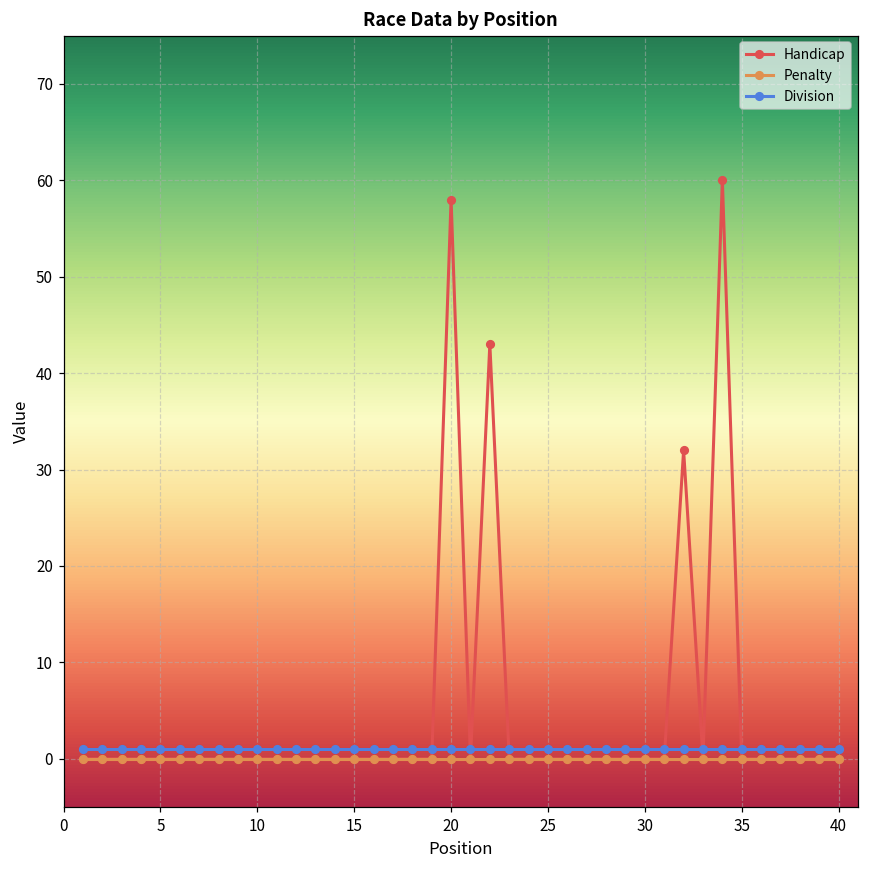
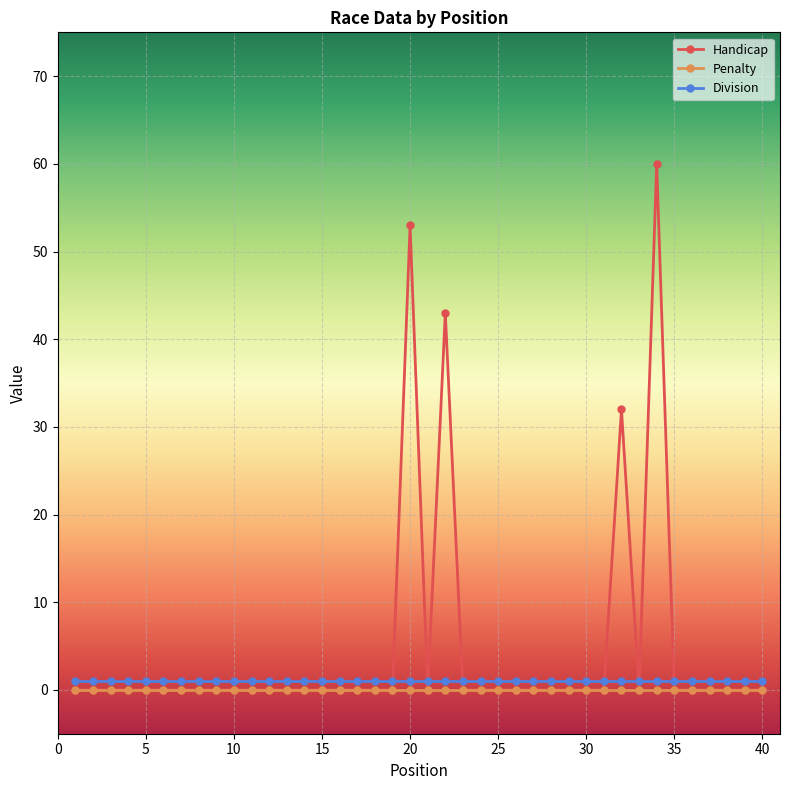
Handicap, 20: 58 -> 53
